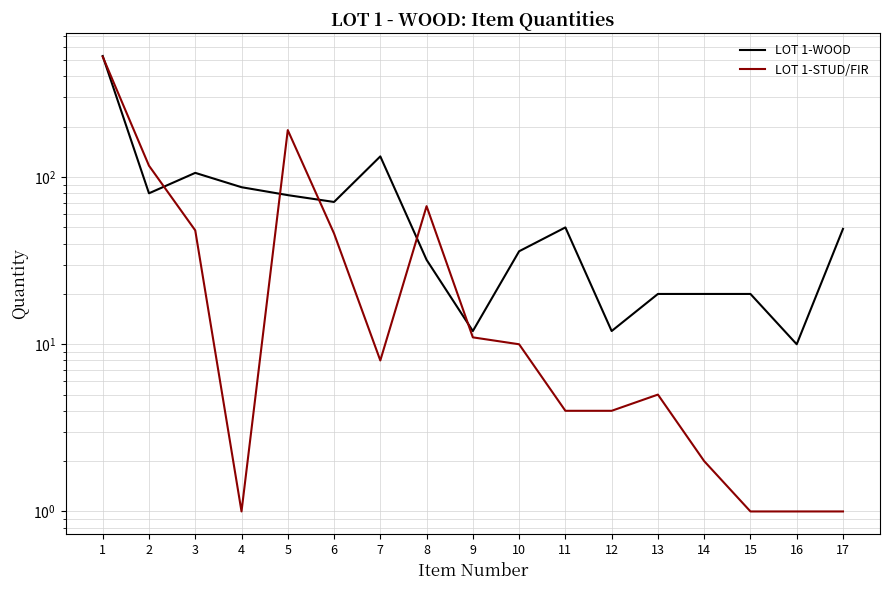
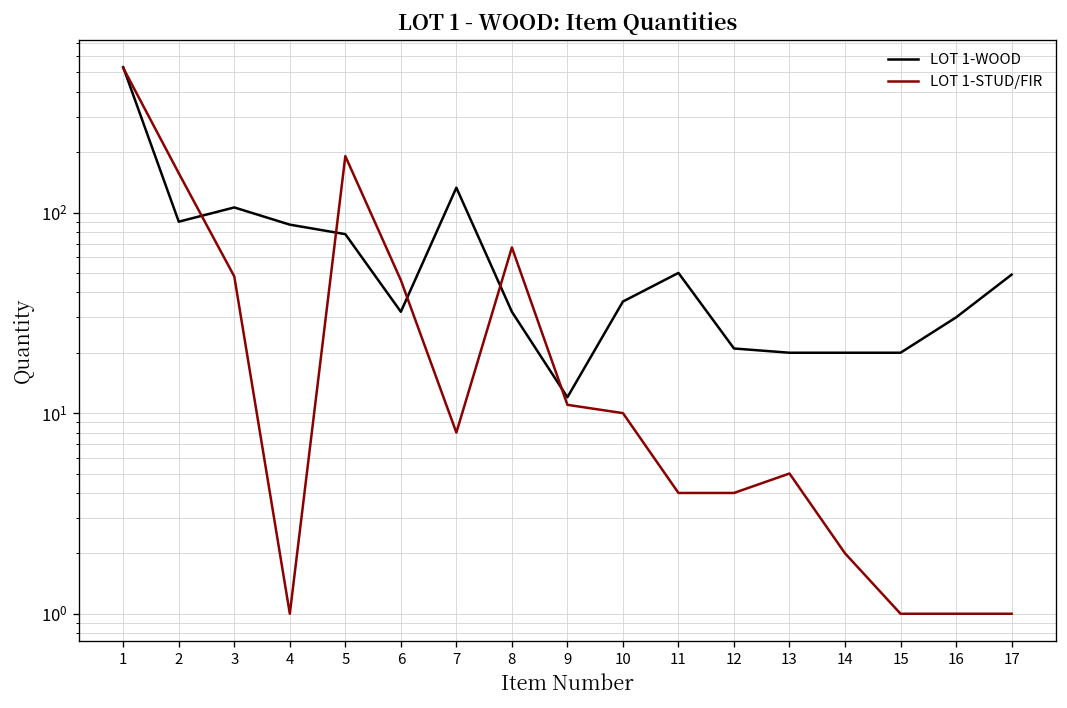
LOT 1-WOOD, 2: 80 -> 90
LOT 1-STUD/FIR, 2: 120 -> 160
LOT 1-WOOD, 6: 71 -> 32
LOT 1-WOOD, 12: 12 -> 21
LOT 1-WOOD, 16: 10 -> 30
